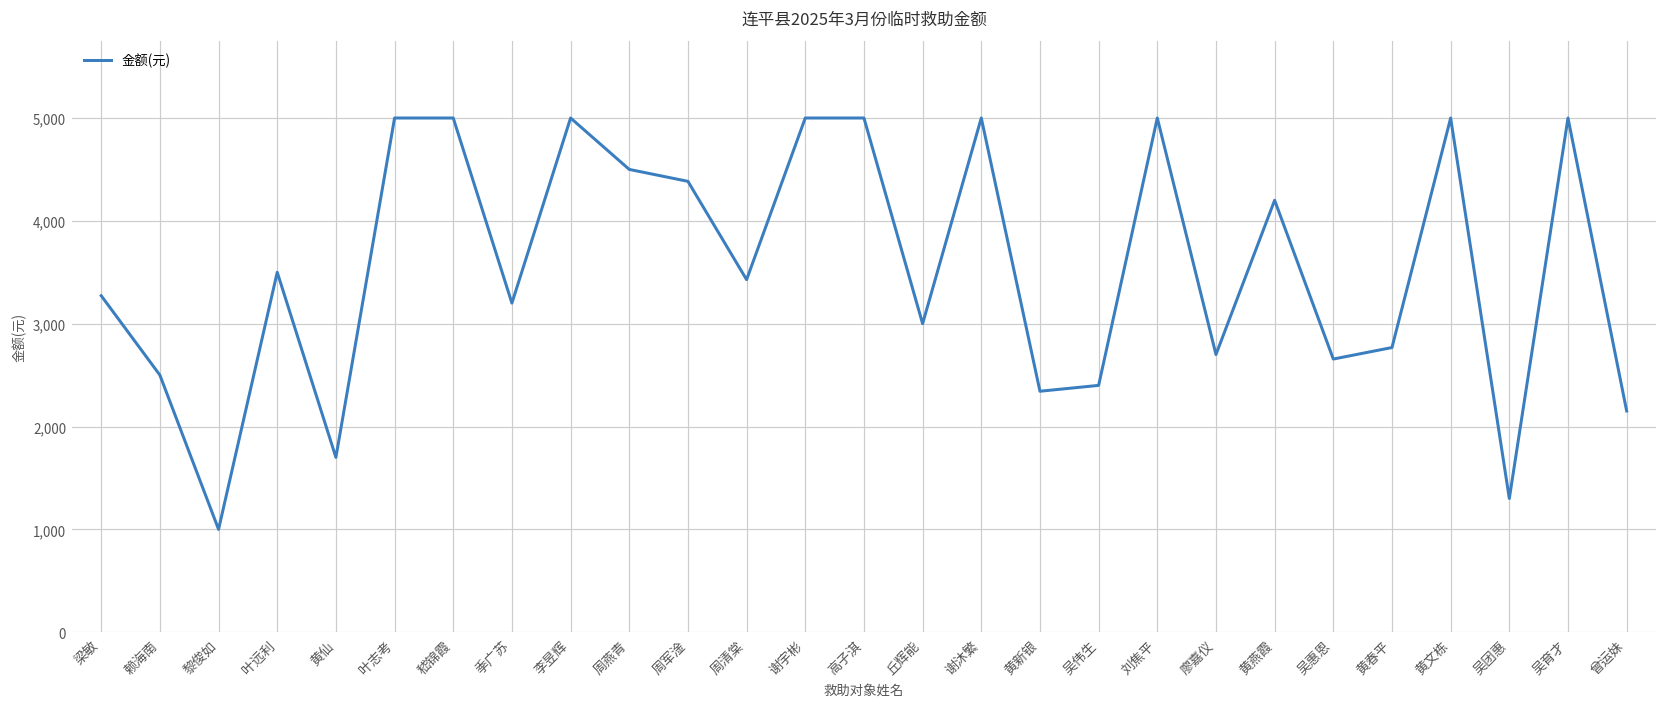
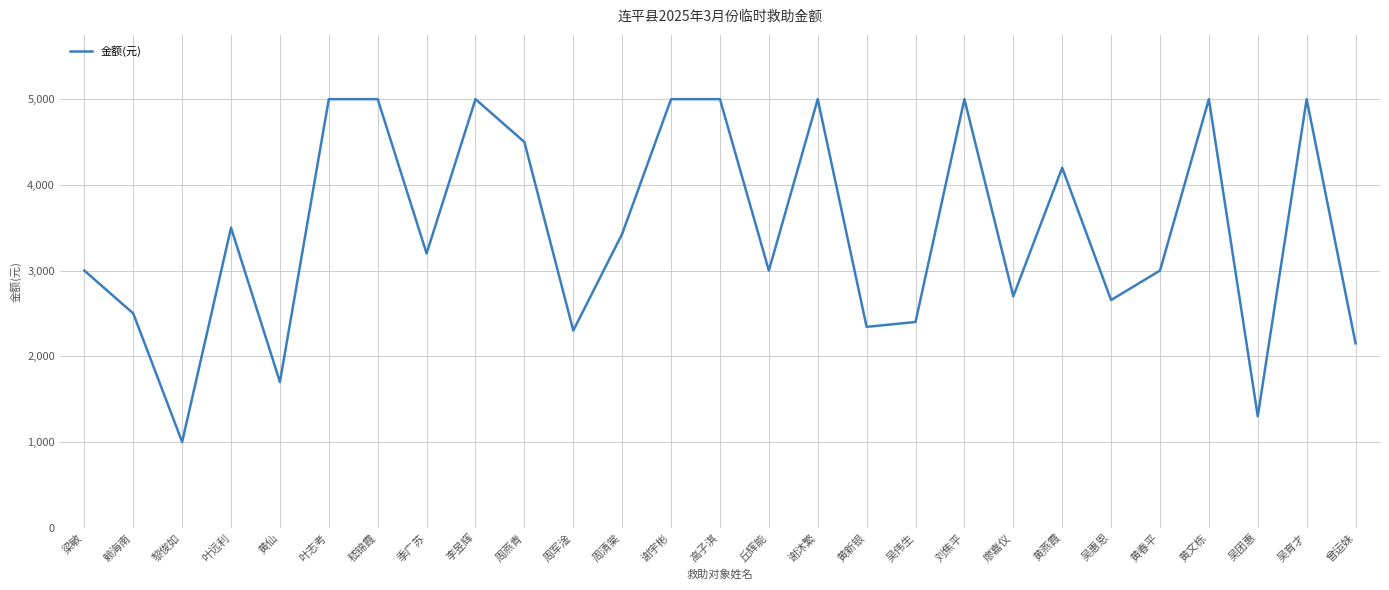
梁敏: 3,300 -> 3,000
周军淦: 4,400 -> 2,300
黄春平: 2,800 -> 3,000
